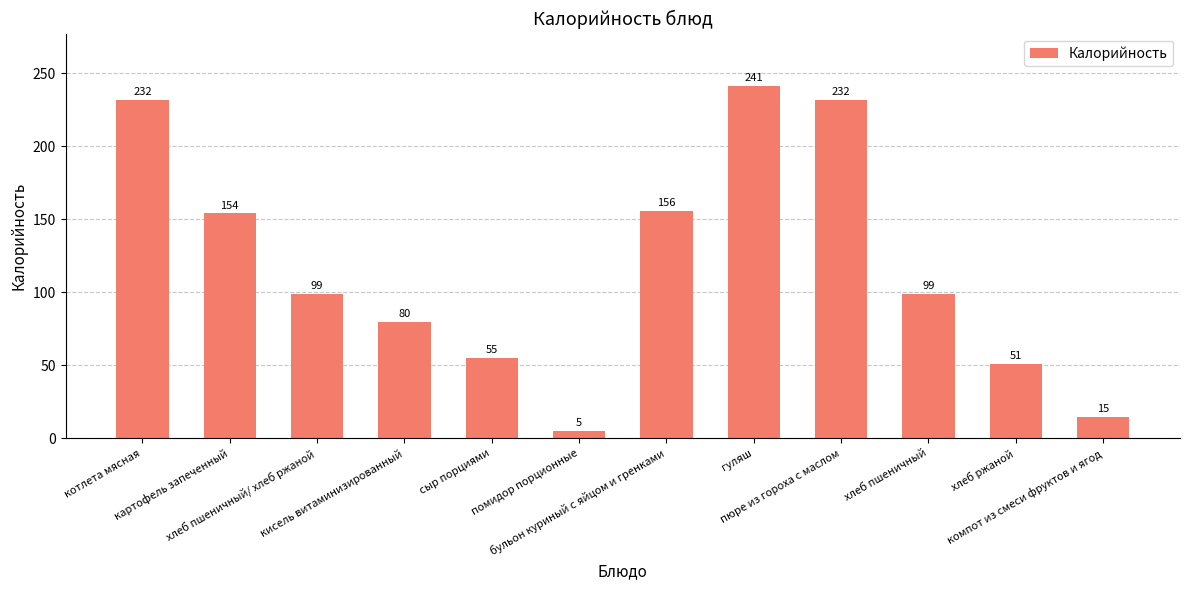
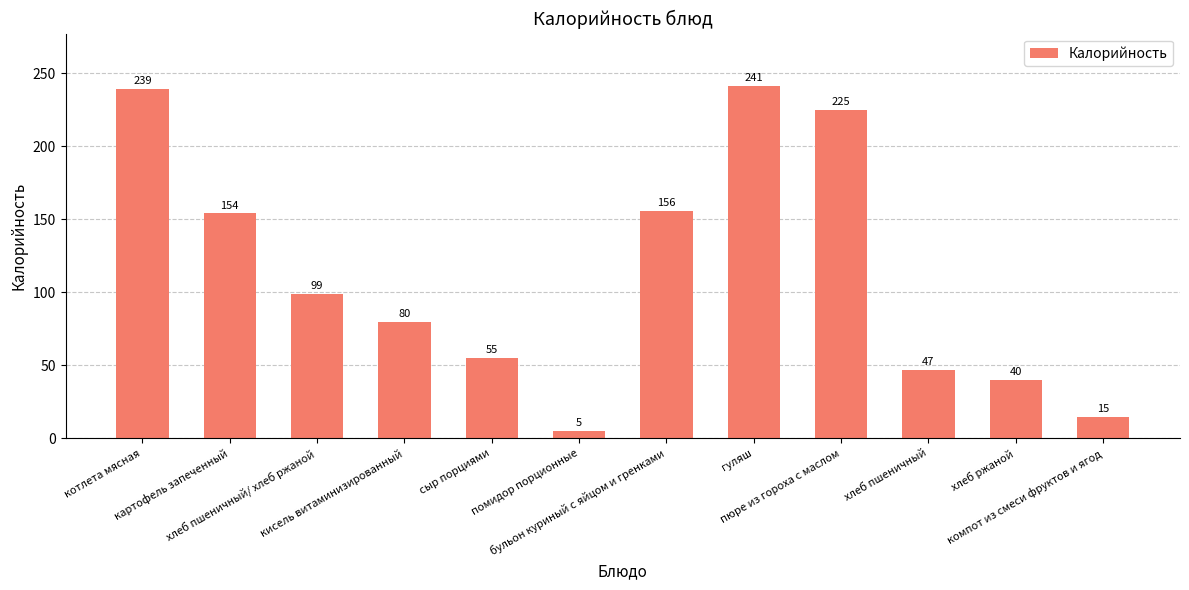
котлета мясная: 232 -> 239
пюре из гороха с маслом: 232 -> 225
хлеб пшеничный: 99 -> 47
хлеб ржаной: 51 -> 40
